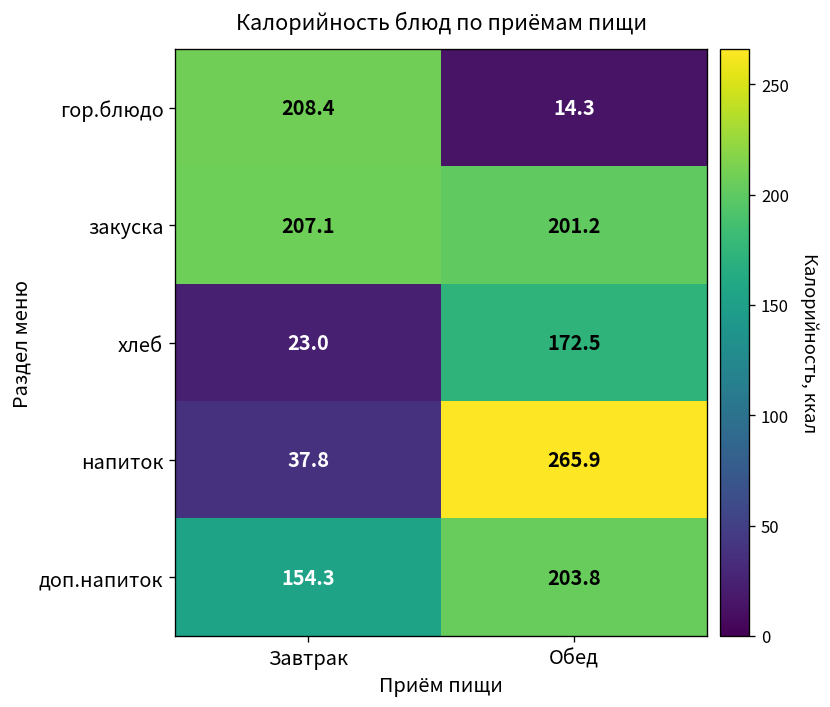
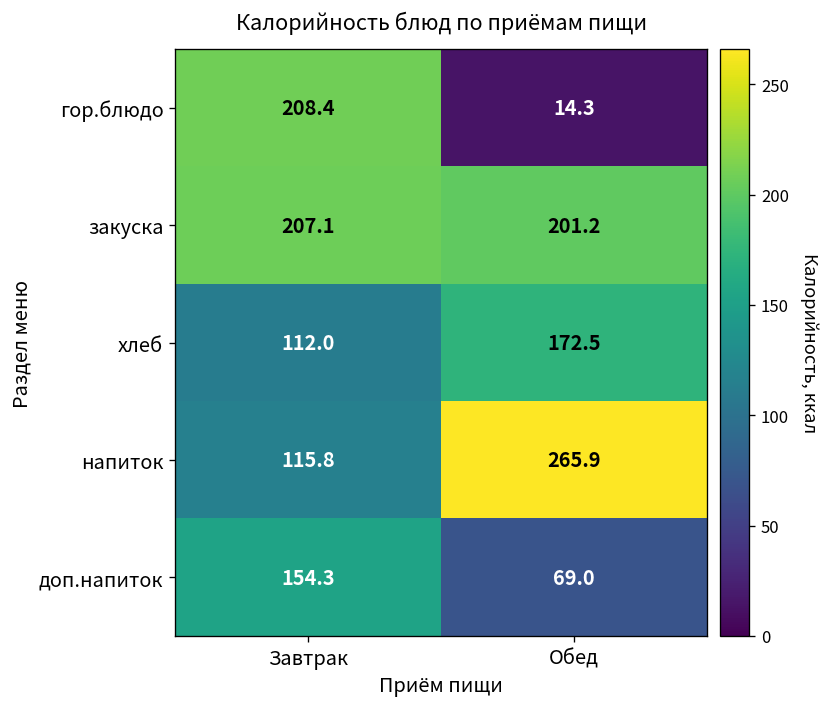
хлеб, Завтрак: 23.0 -> 112.0
напиток, Завтрак: 37.8 -> 115.8
доп.напиток, Обед: 203.8 -> 69.0
